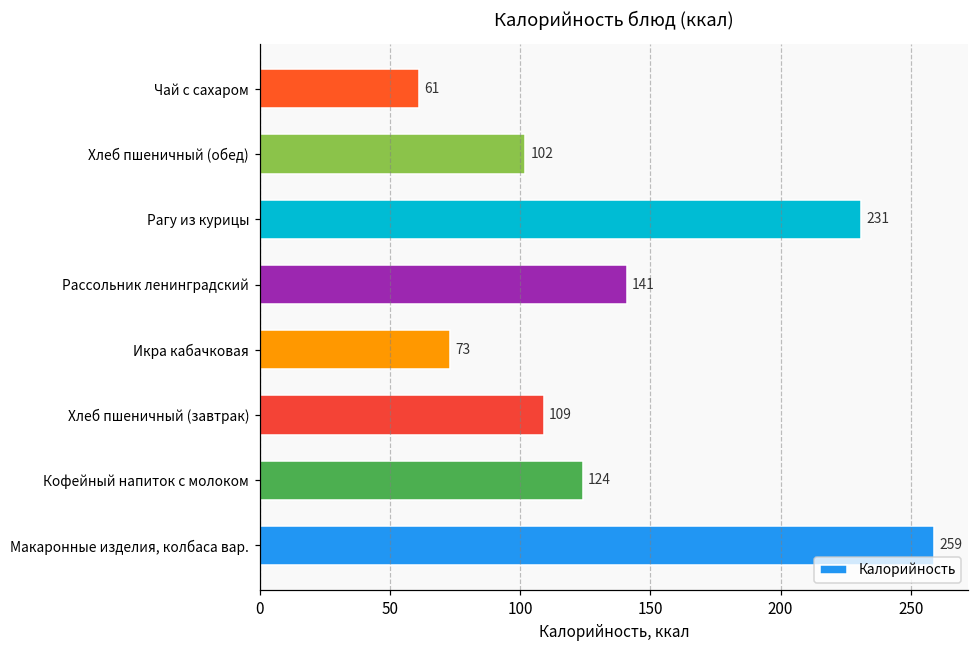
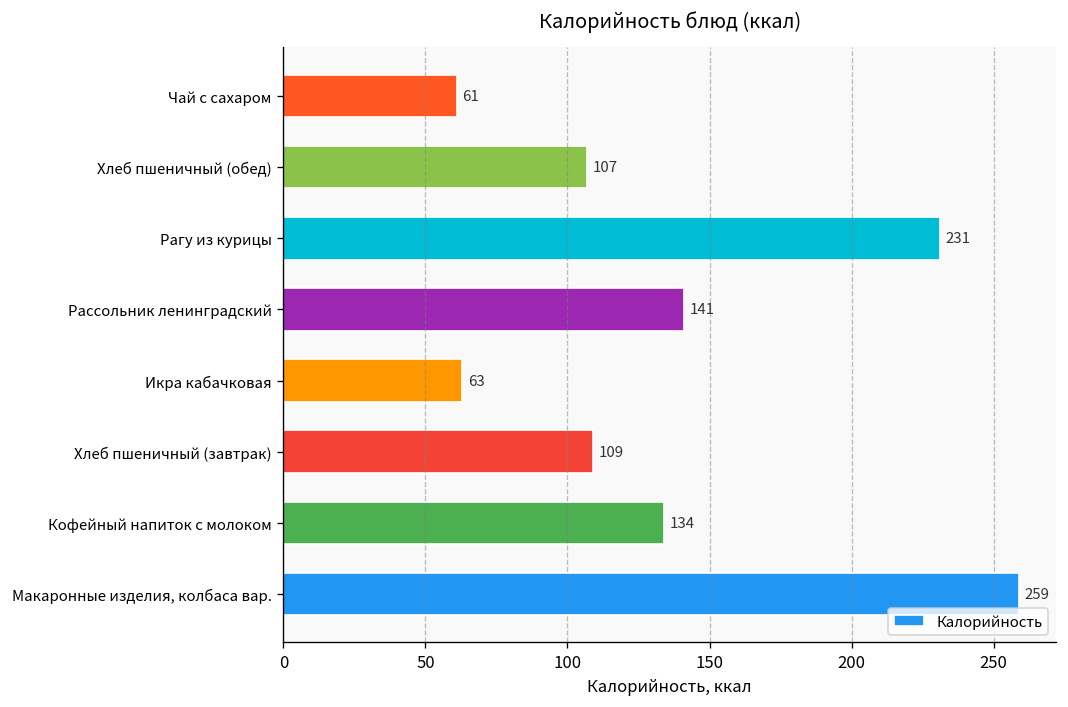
Хлеб пшеничный (обед): 102 -> 107
Икра кабачковая: 73 -> 63
Кофейный напиток с молоком: 124 -> 134
